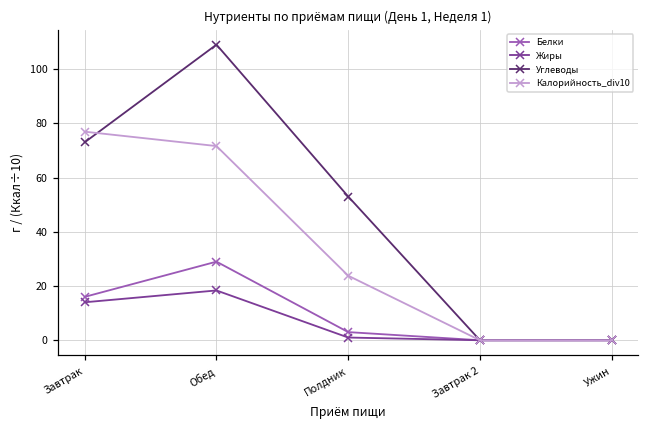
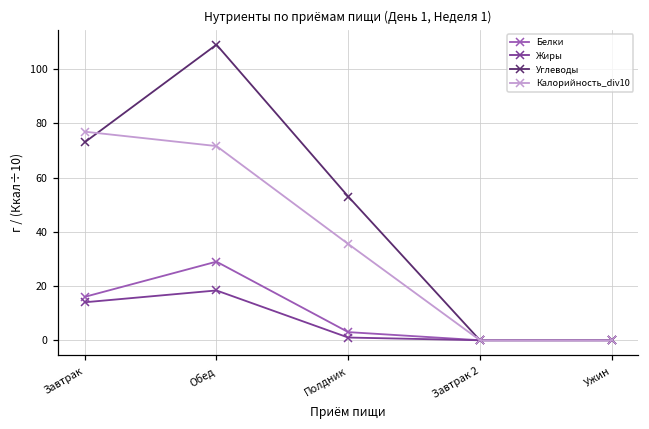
Калорийность_div10, Полдник: 24 -> 36
